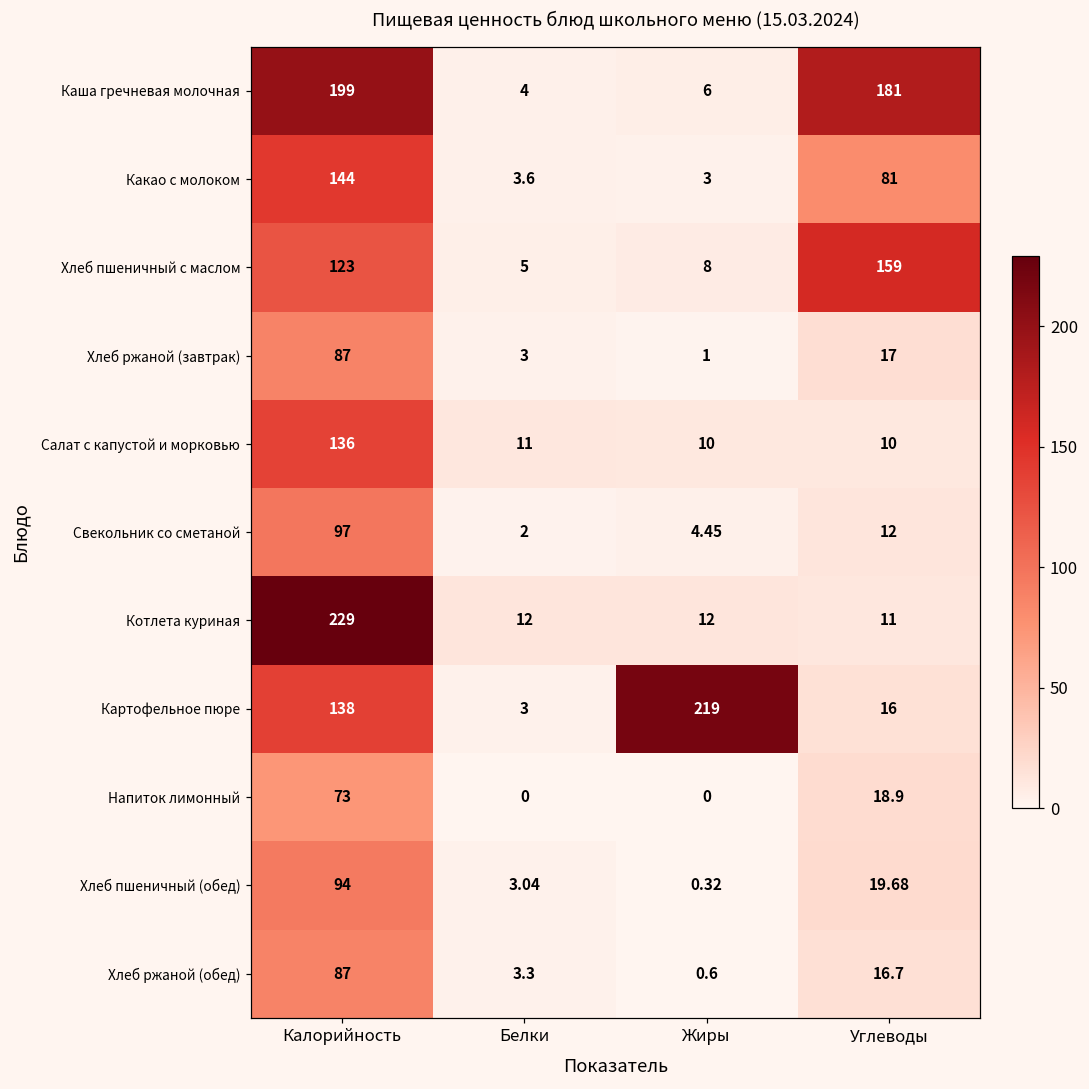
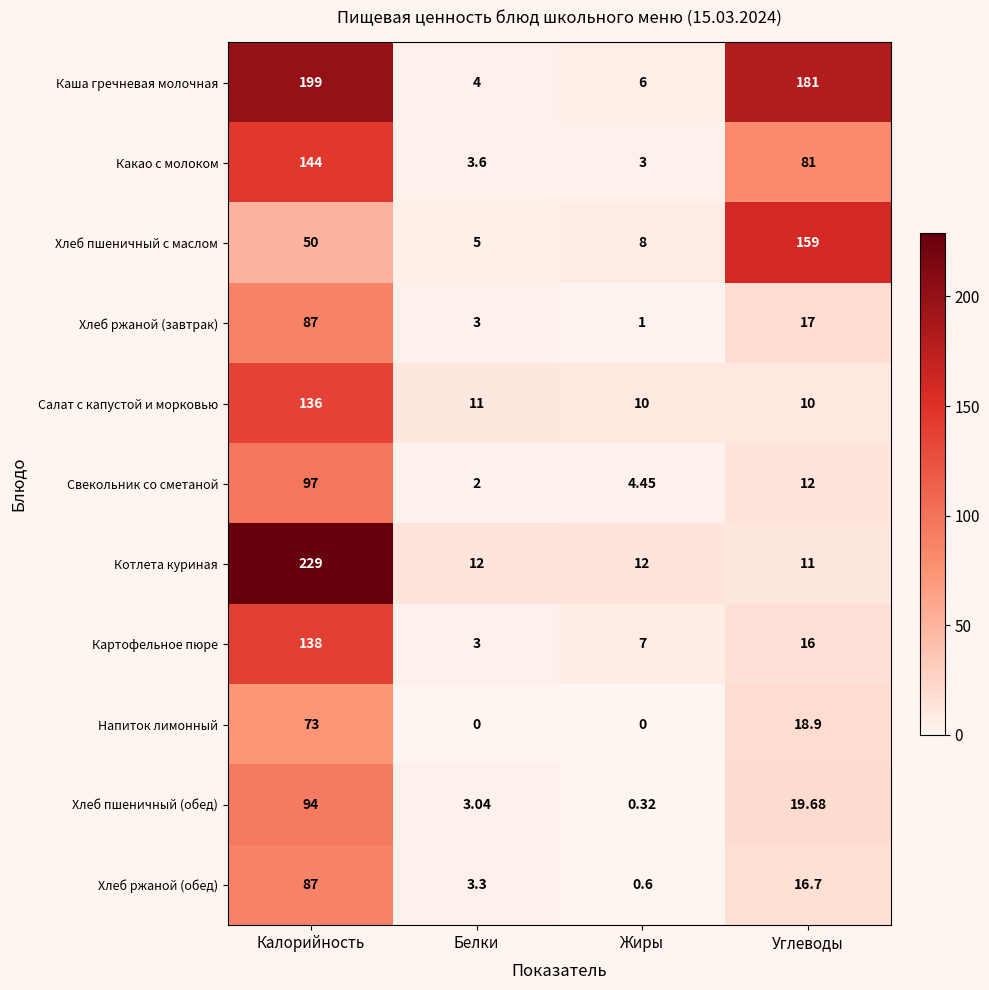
Хлеб пшеничный с маслом, Калорийность: 123 -> 50
Картофельное пюре, Жиры: 219 -> 7
